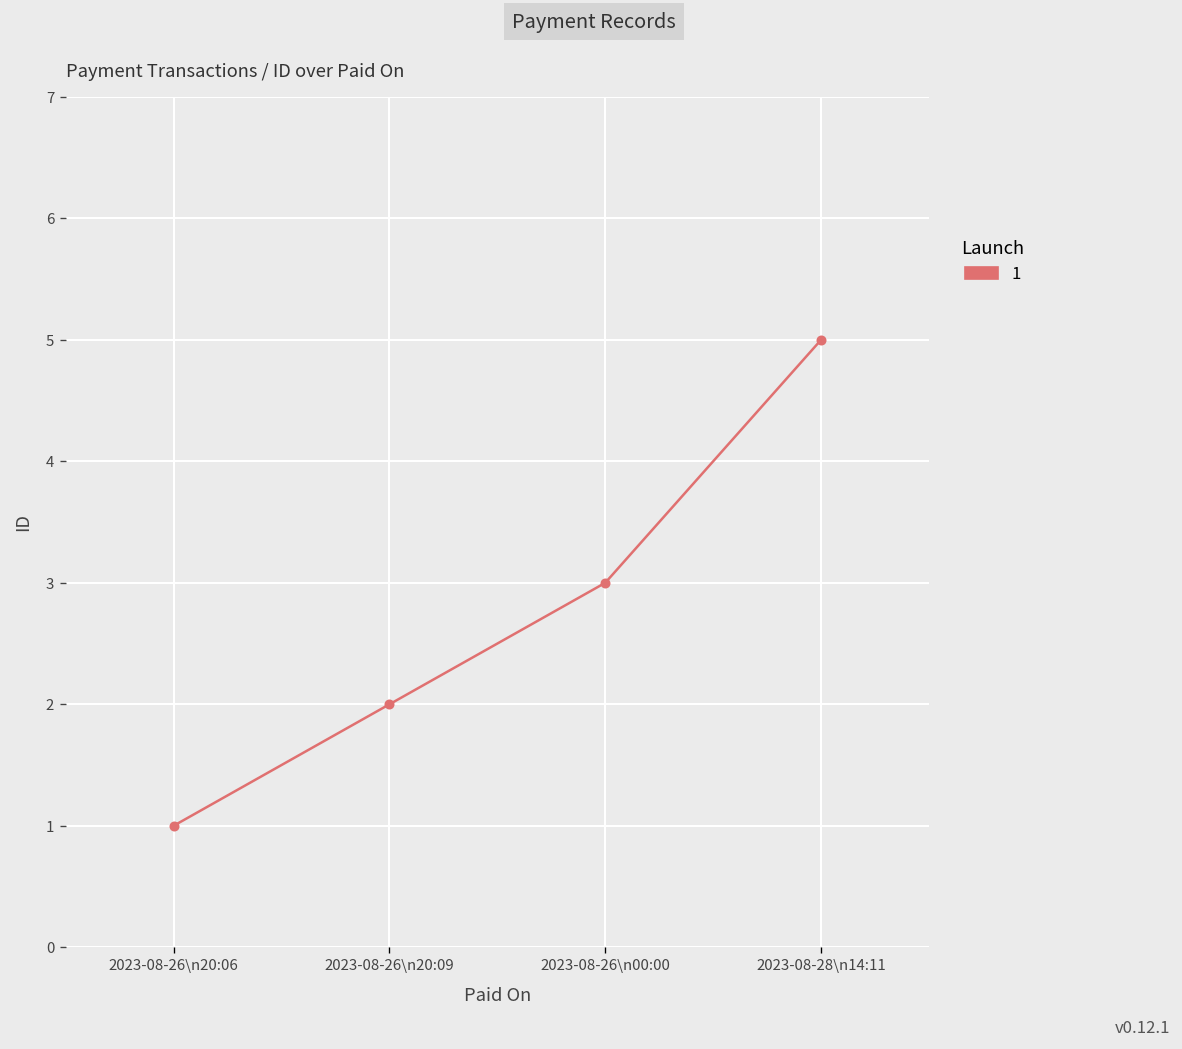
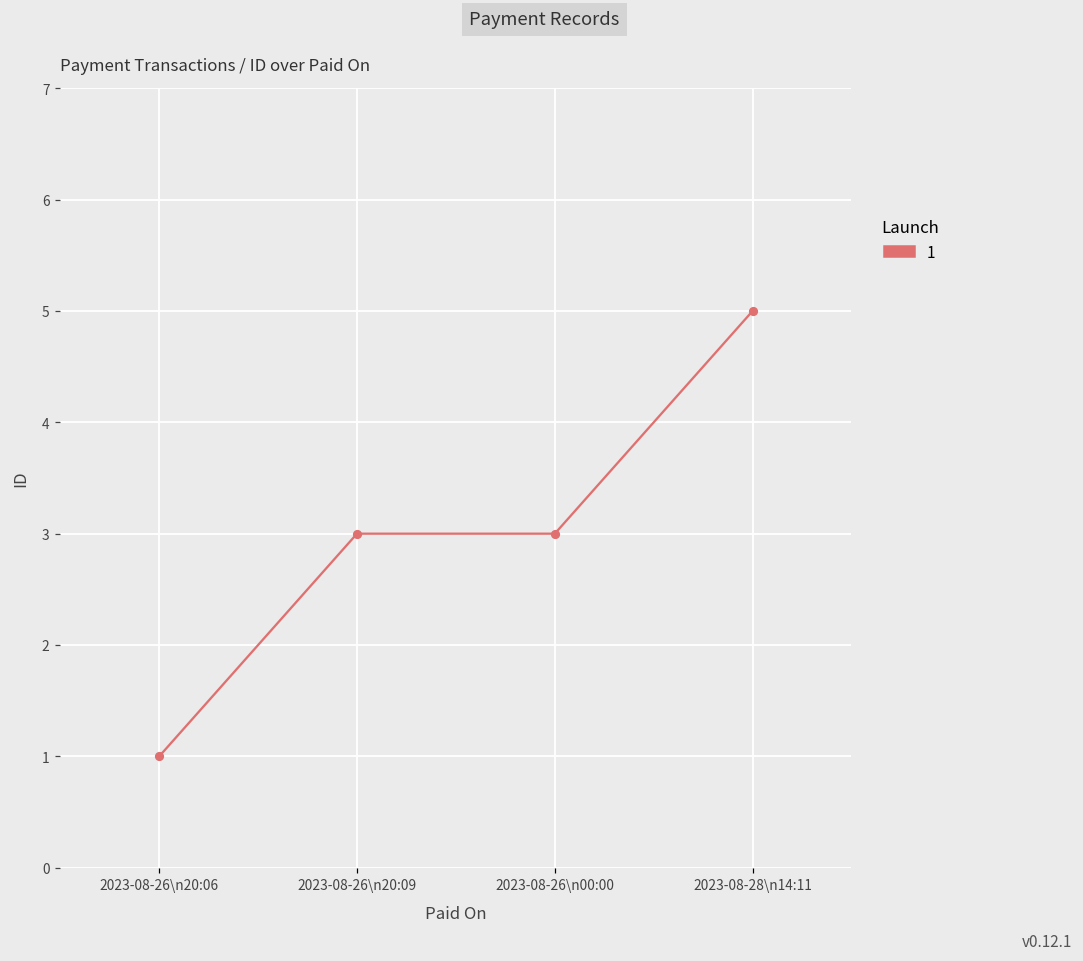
2023-08-26\n20:09: 2 -> 3
